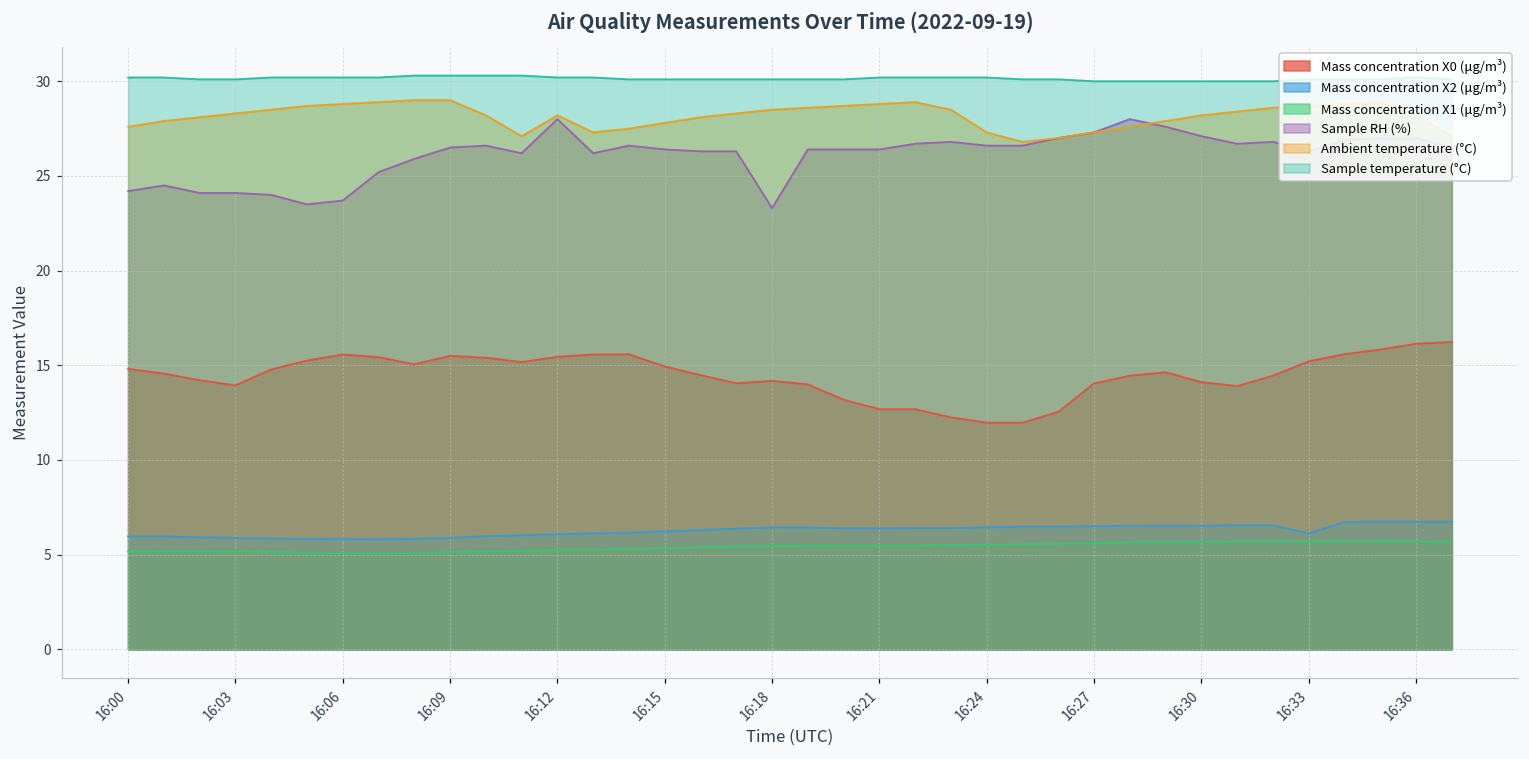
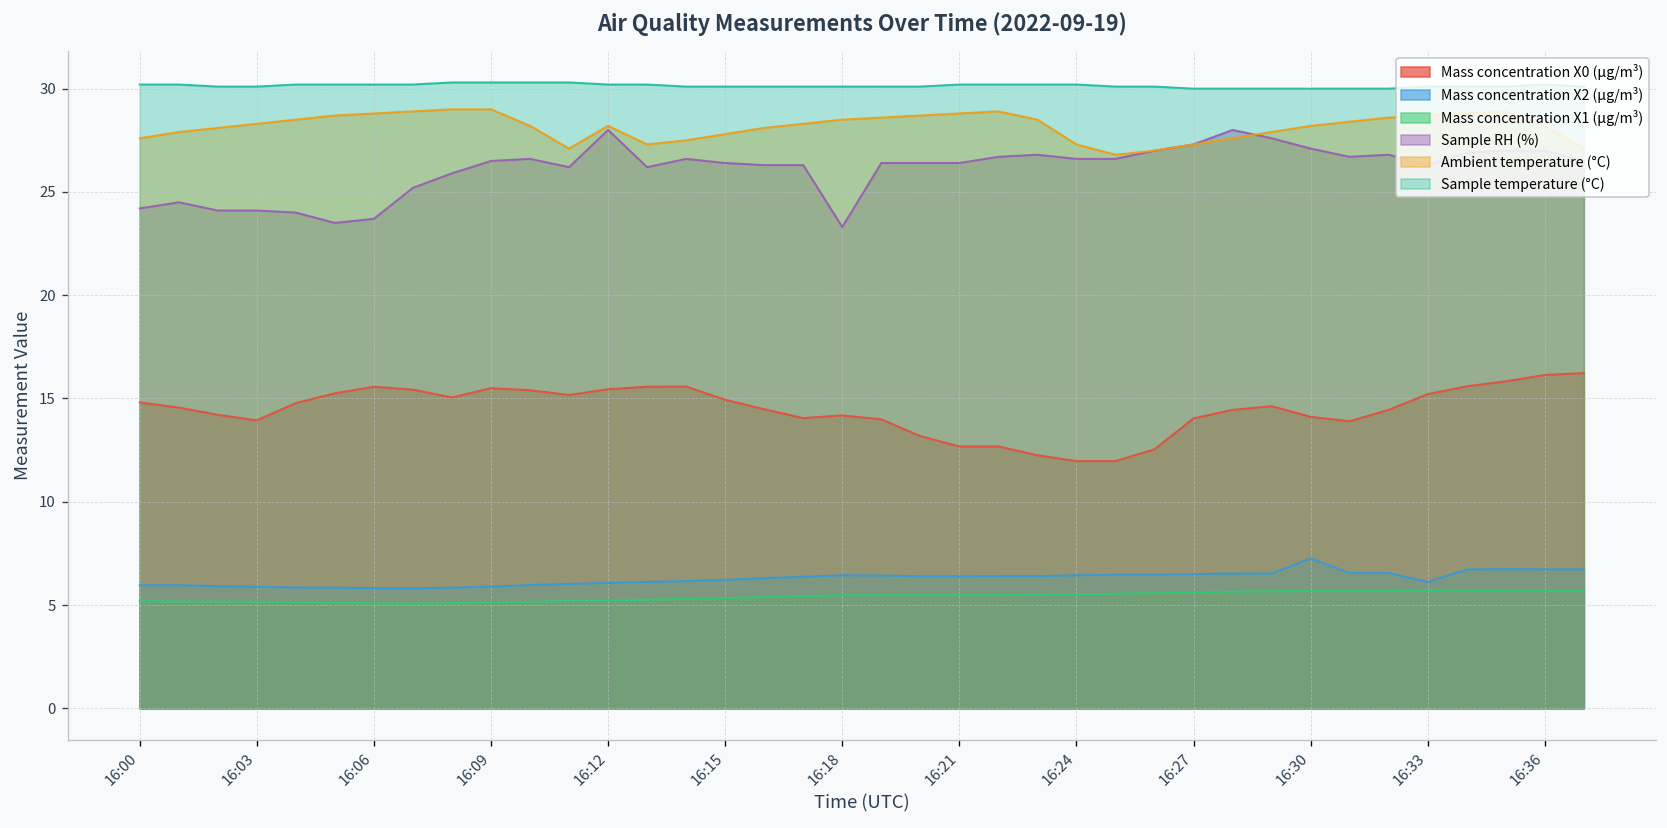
Mass concentration X2 (μg/m³), 16:30: 6.5 -> 7.3
